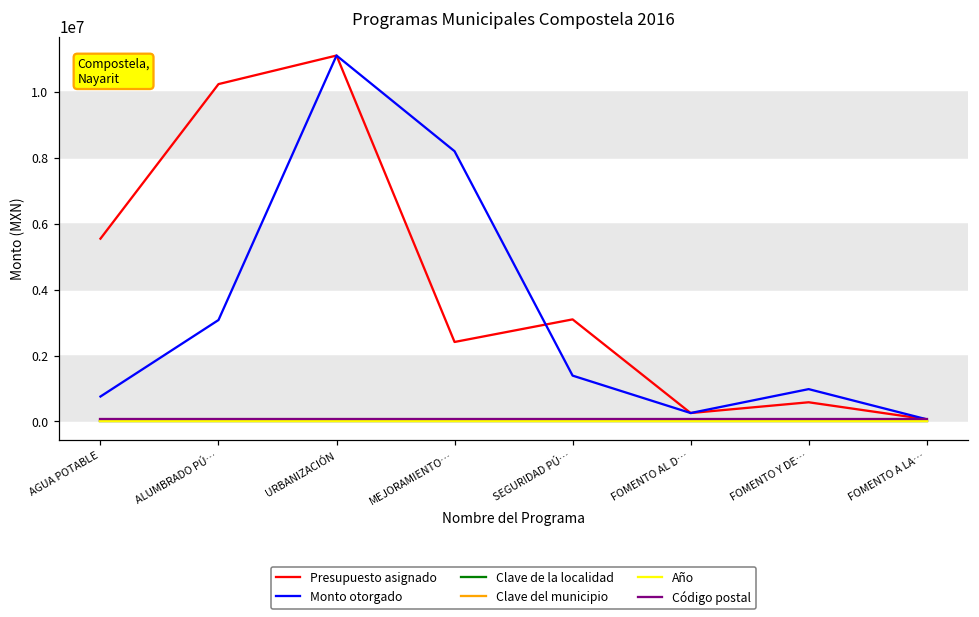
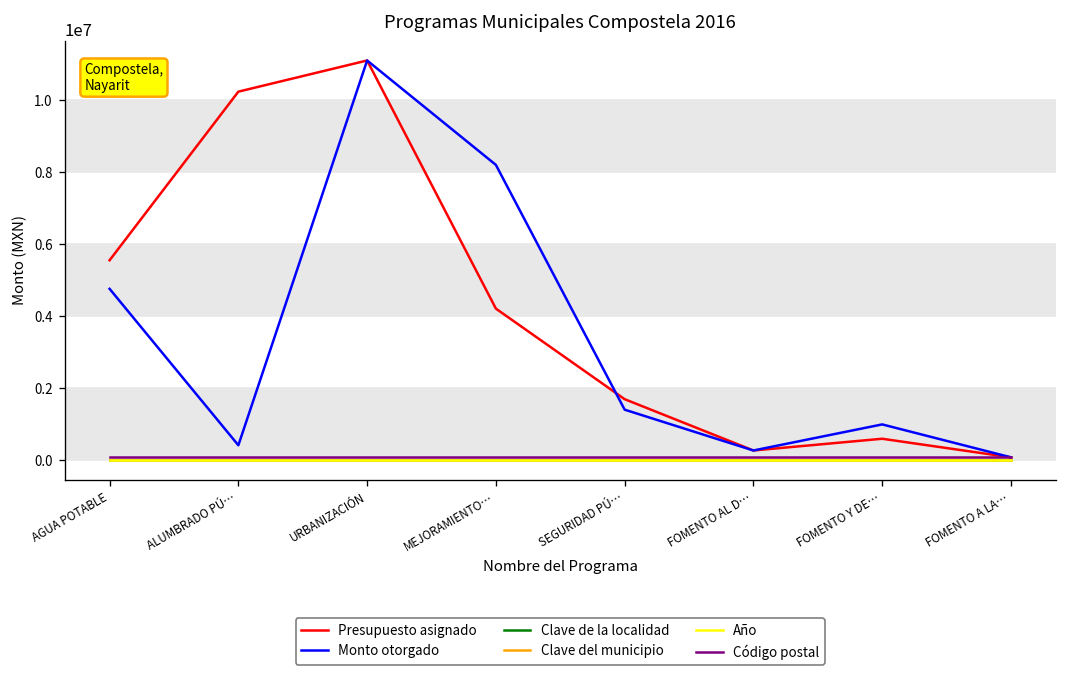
Monto otorgado, AGUA POTABLE: 800000 -> 4800000
Monto otorgado, ALUMBRADO PÚ…: 3100000 -> 400000
Presupuesto asignado, MEJORAMIENTO…: 2400000 -> 4200000
Presupuesto asignado, SEGURIDAD PÚ…: 3100000 -> 1700000
